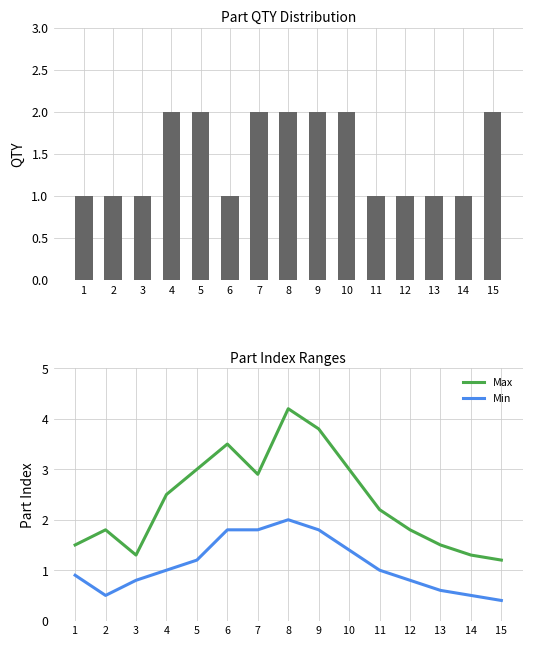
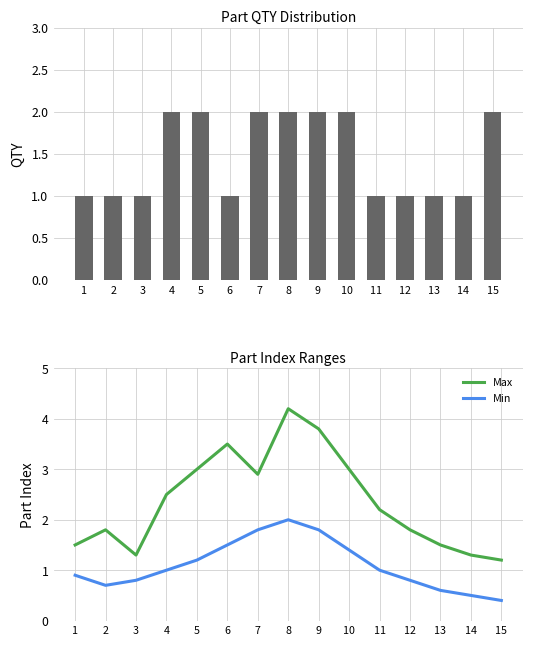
Part Index Ranges, Min, 2: 0.5 -> 0.7
Part Index Ranges, Min, 6: 1.8 -> 1.5
